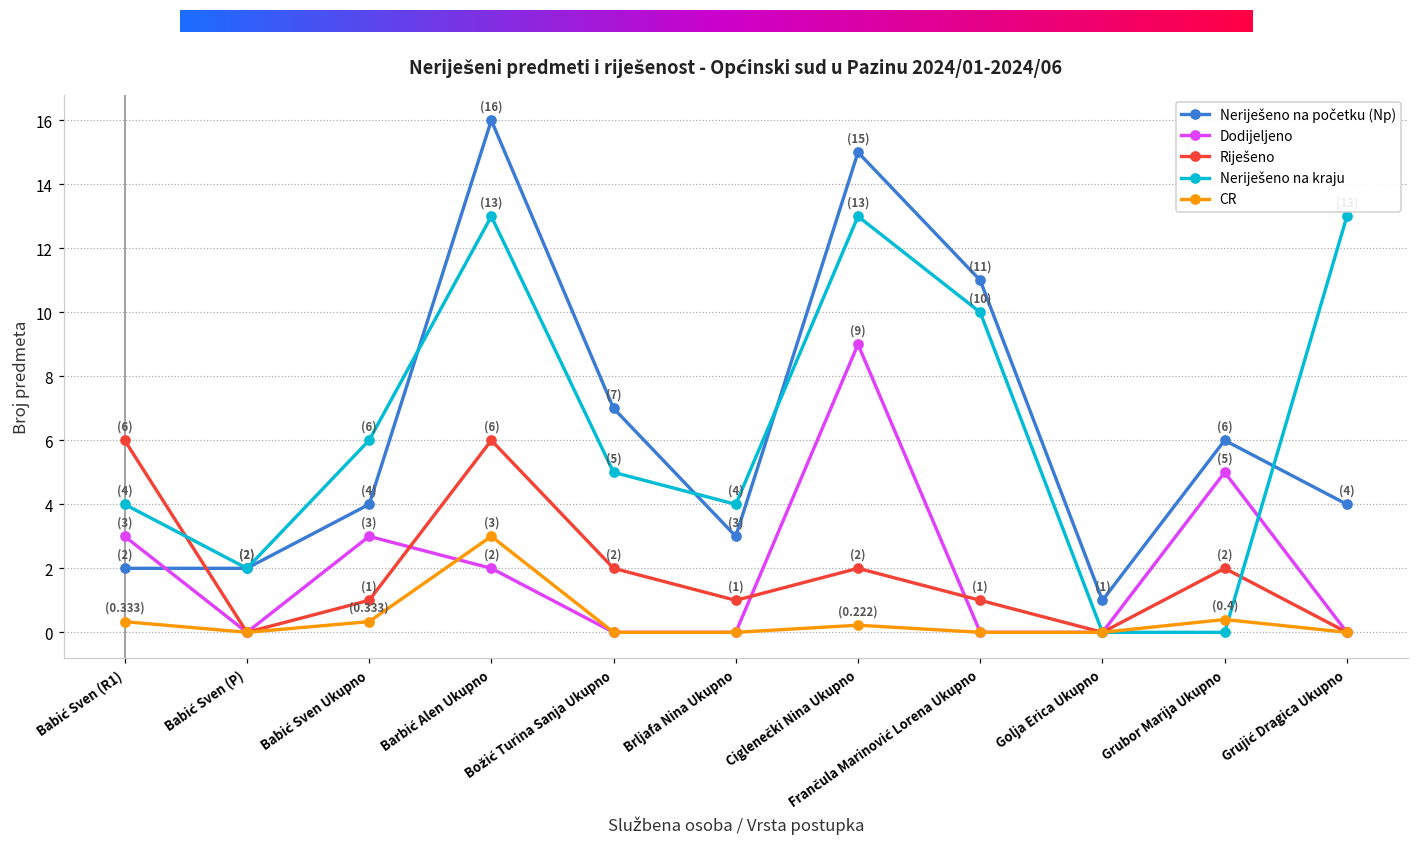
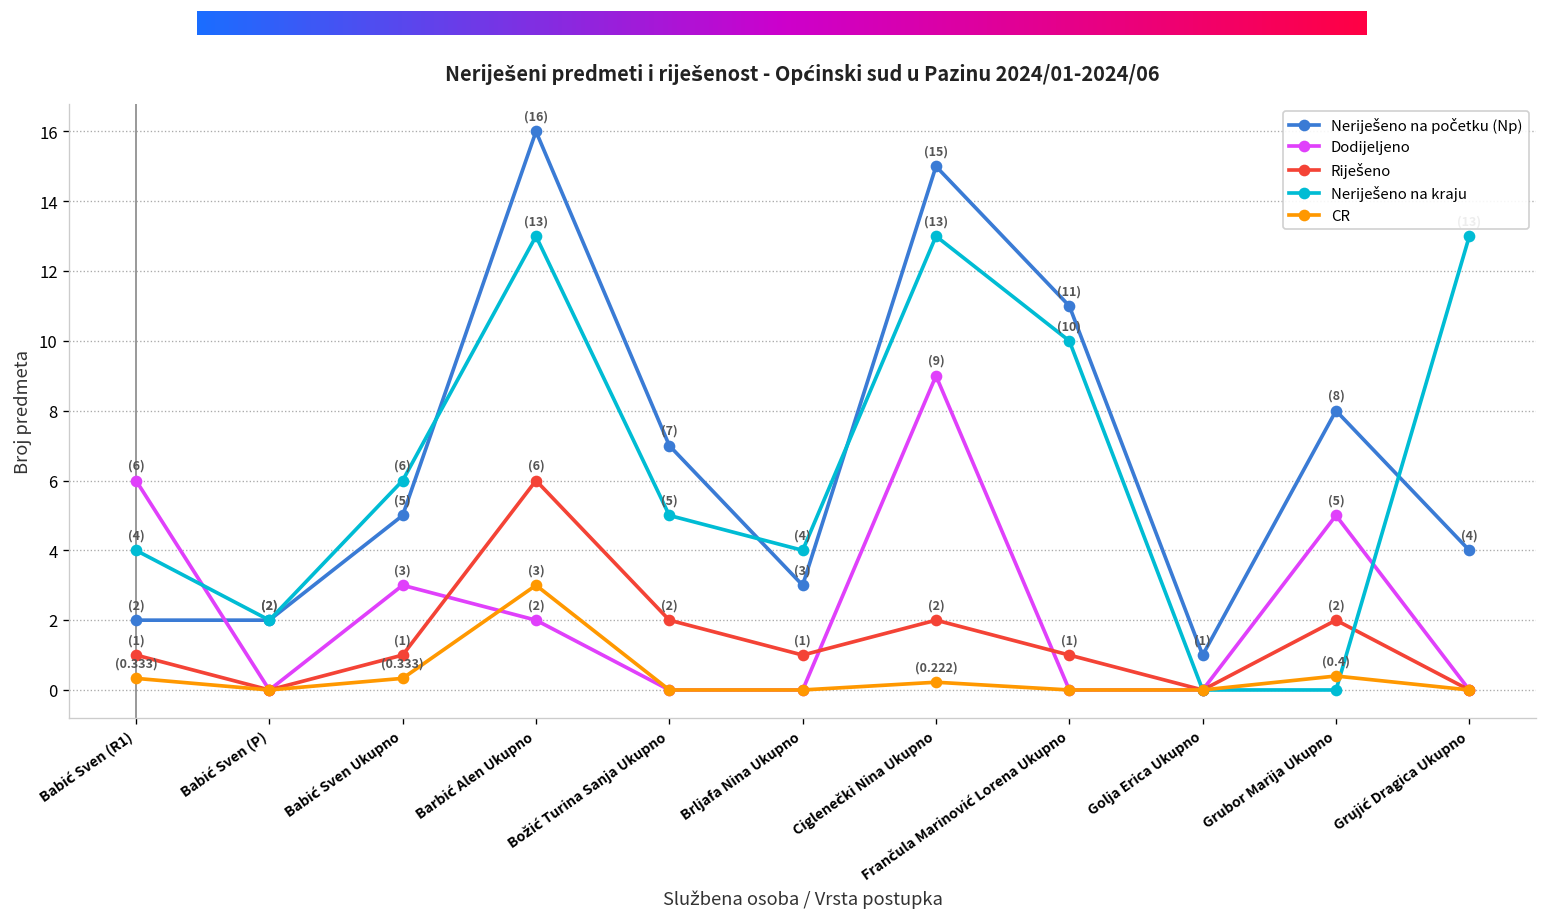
Dodijeljeno, Babić Sven (R1): (3) -> (6)
Riješeno, Babić Sven (R1): (6) -> (1)
Neriješeno na početku (Np), Babić Sven Ukupno: (4) -> (5)
Neriješeno na početku (Np), Grubor Marija Ukupno: (6) -> (8)
